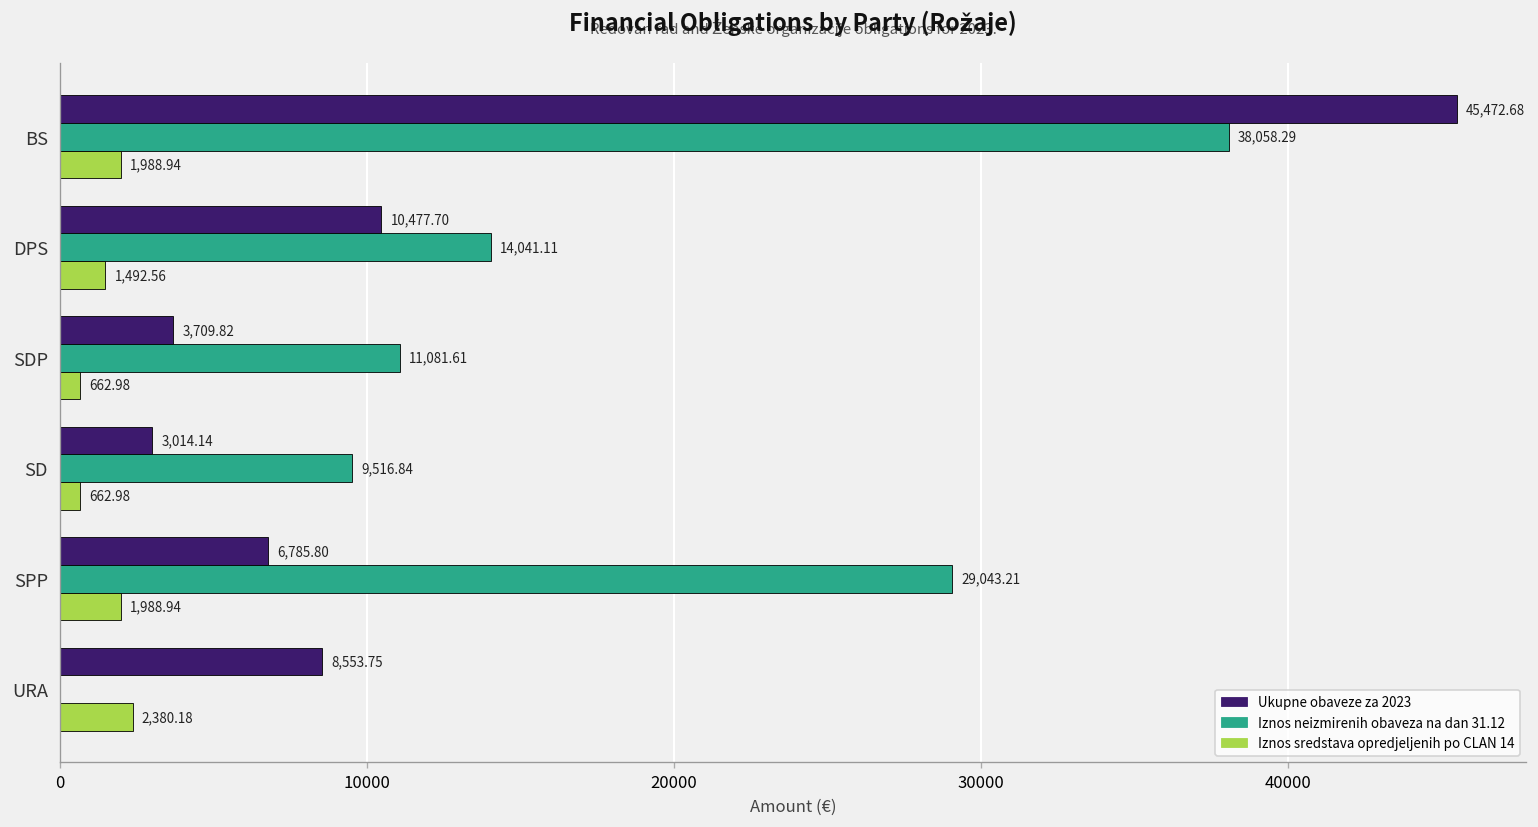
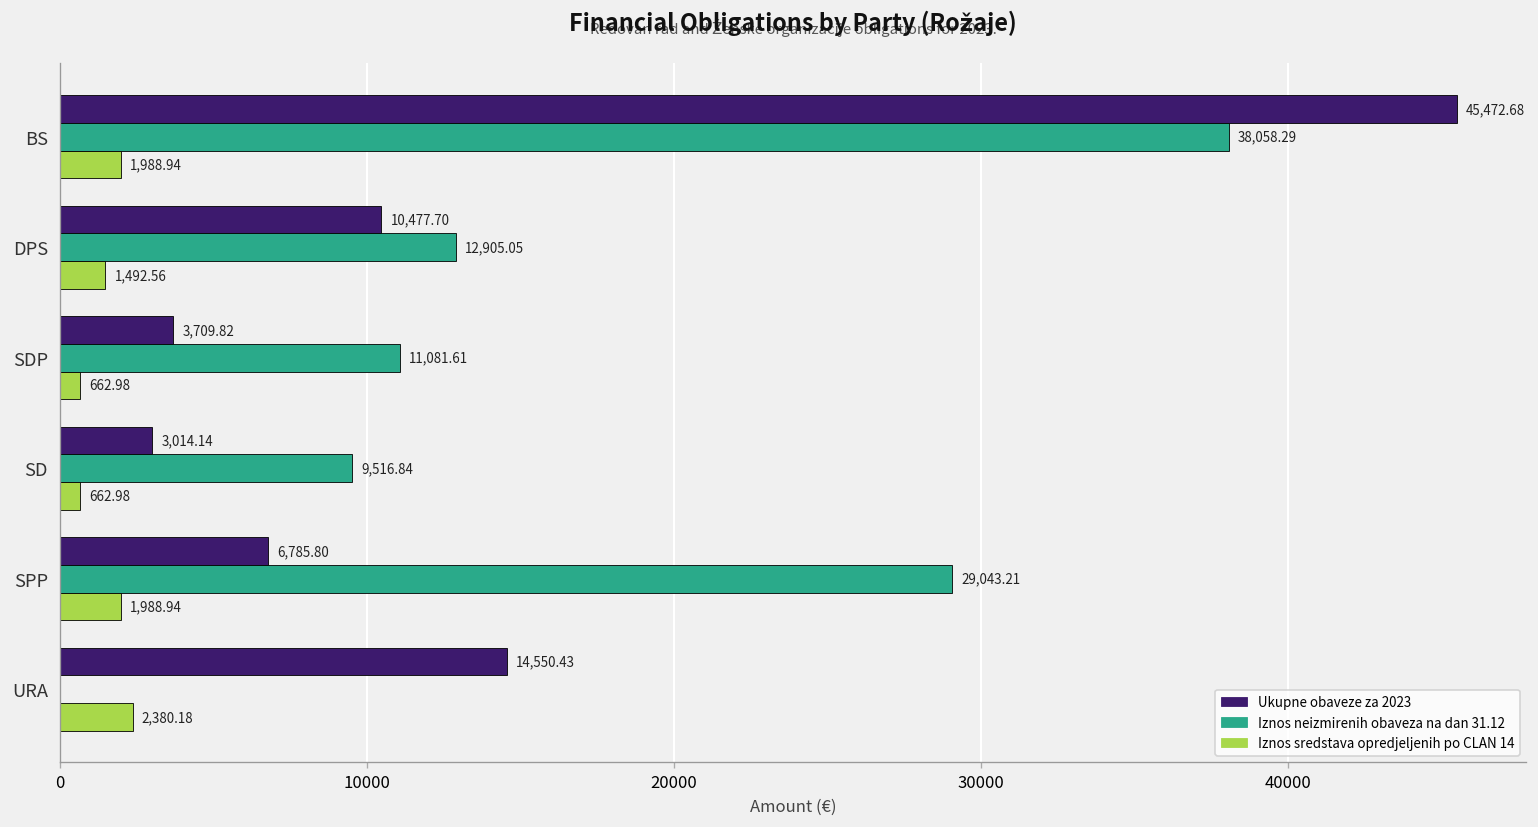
Iznos neizmirenih obaveza na dan 31.12, DPS: 14,041.11 -> 12,905.05
Ukupne obaveze za 2023, URA: 8,553.75 -> 14,550.43
